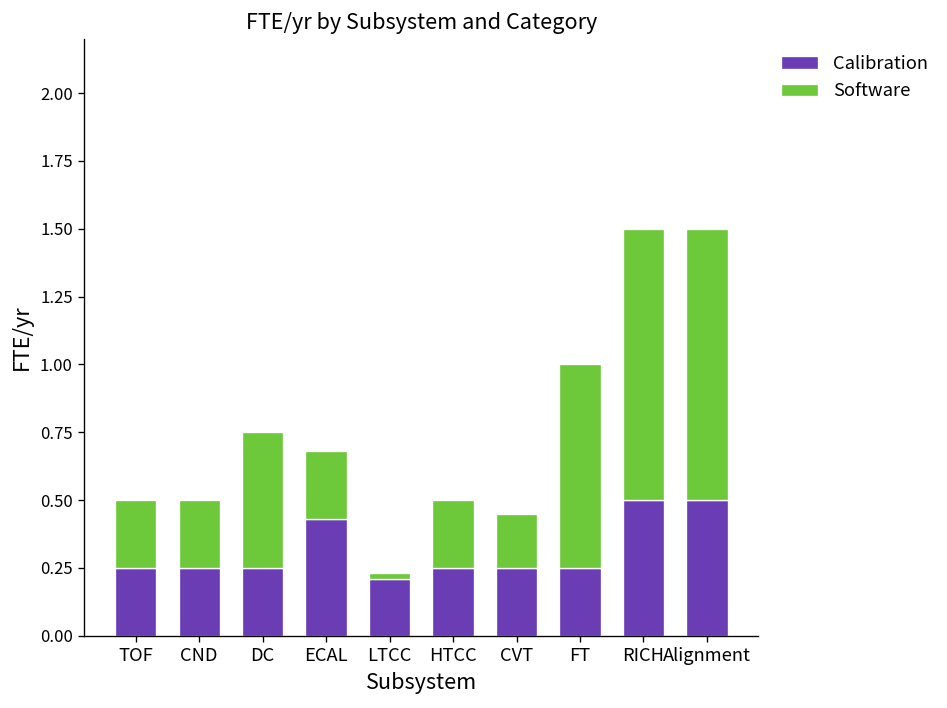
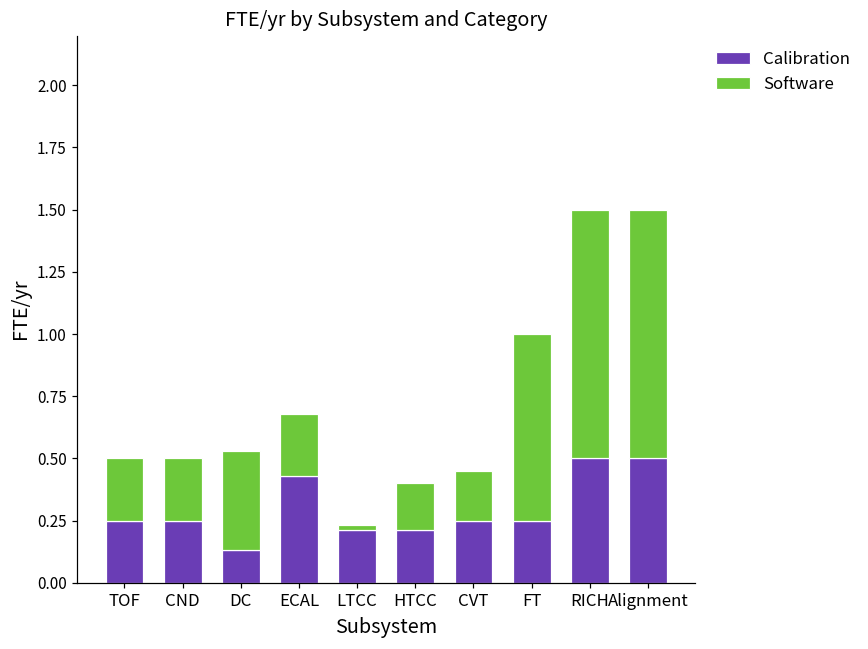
Calibration, DC: 0.25 -> 0.13
Software, DC: 0.5 -> 0.4
Calibration, HTCC: 0.25 -> 0.21
Software, HTCC: 0.25 -> 0.19
